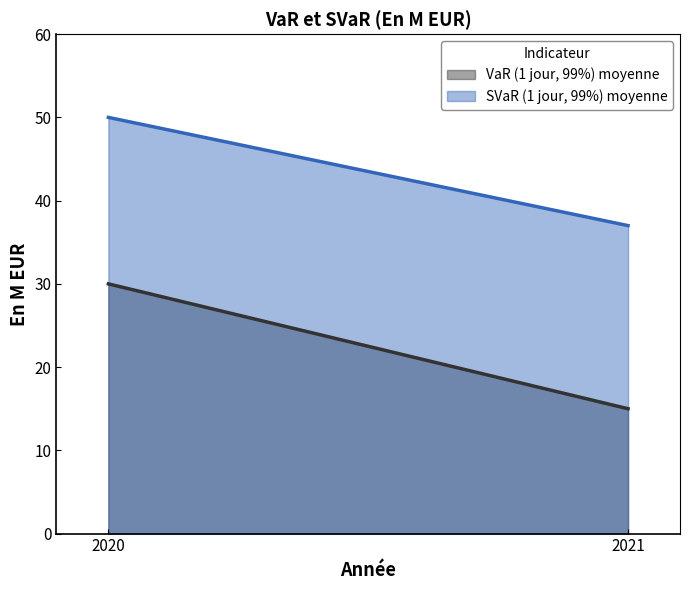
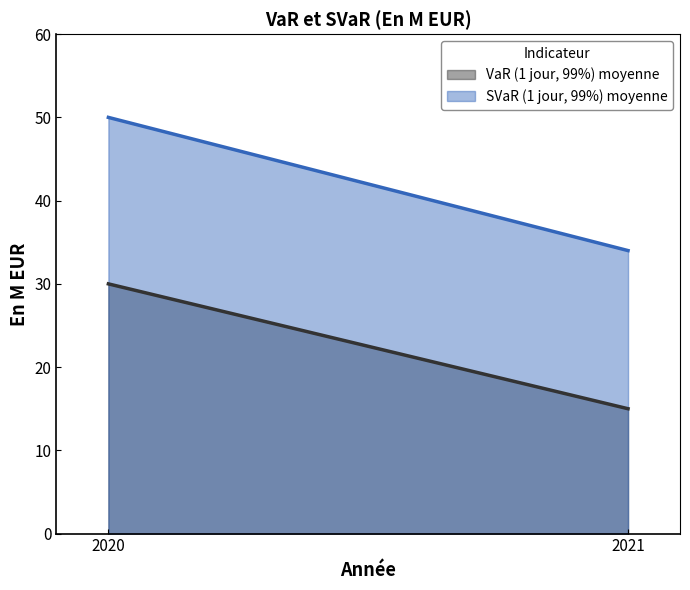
SVaR (1 jour, 99%) moyenne, 2021: 37 -> 34
